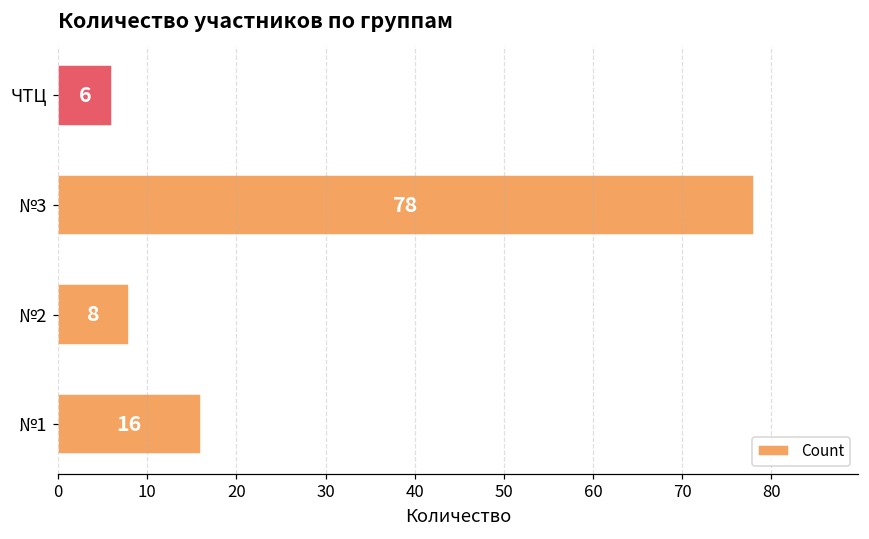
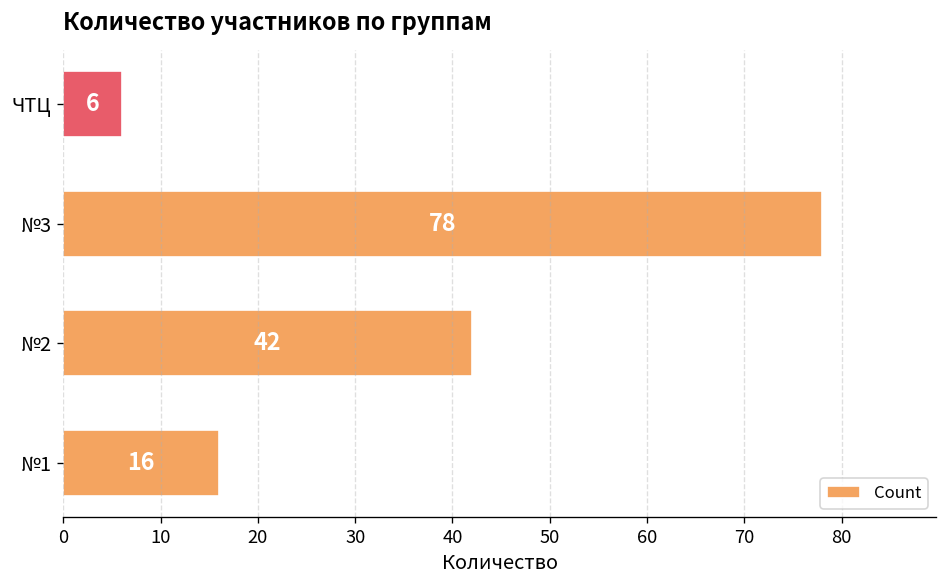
№2: 8 -> 42
